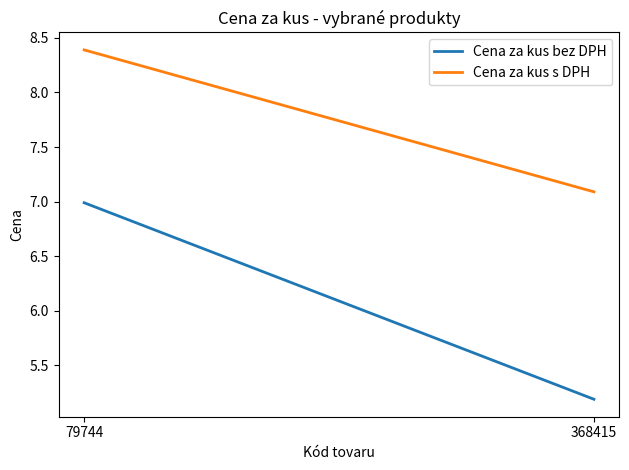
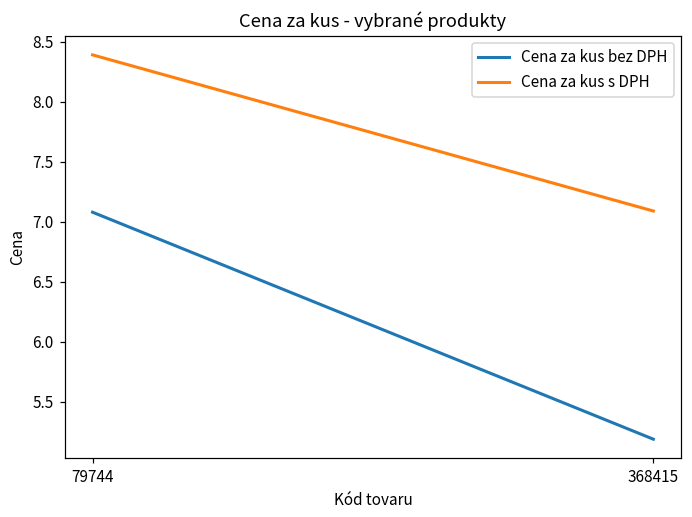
Cena za kus bez DPH, 79744: 6.99 -> 7.08
